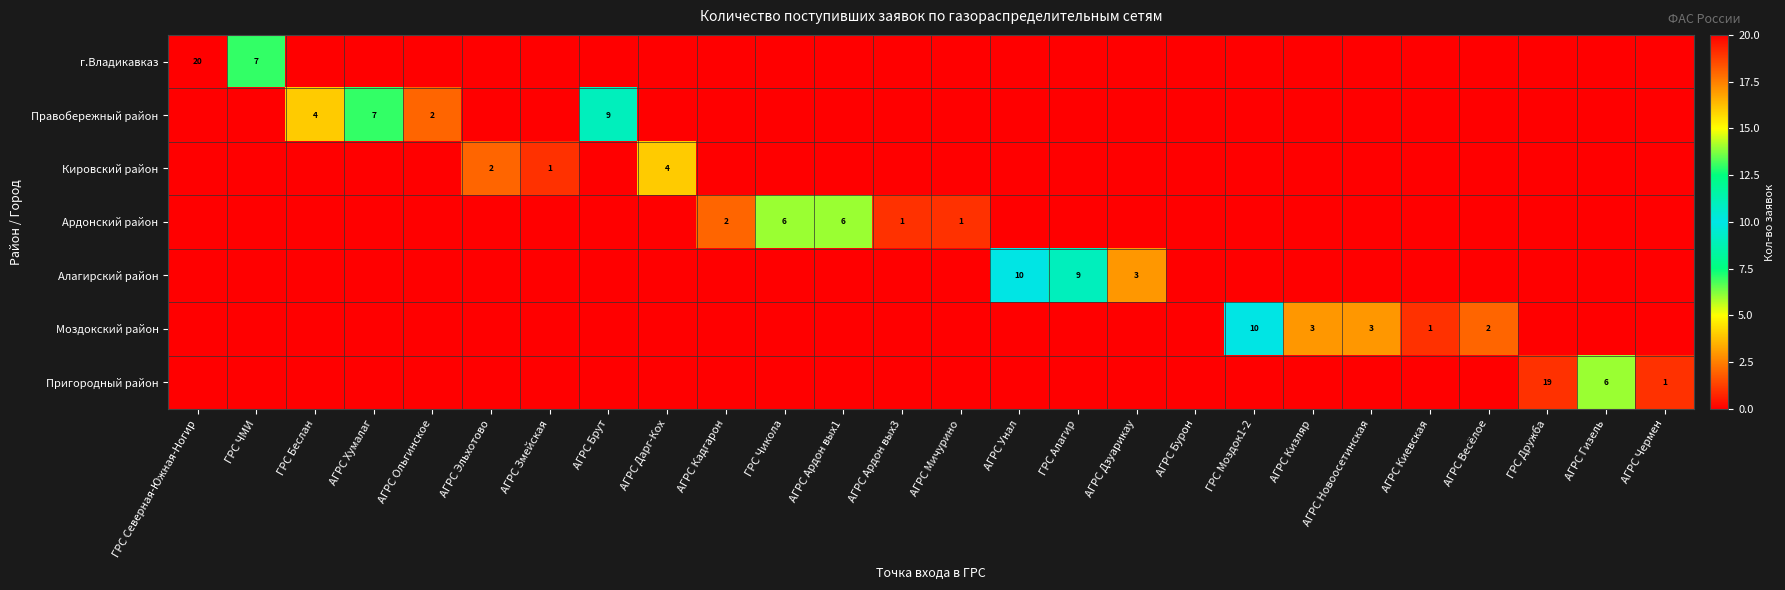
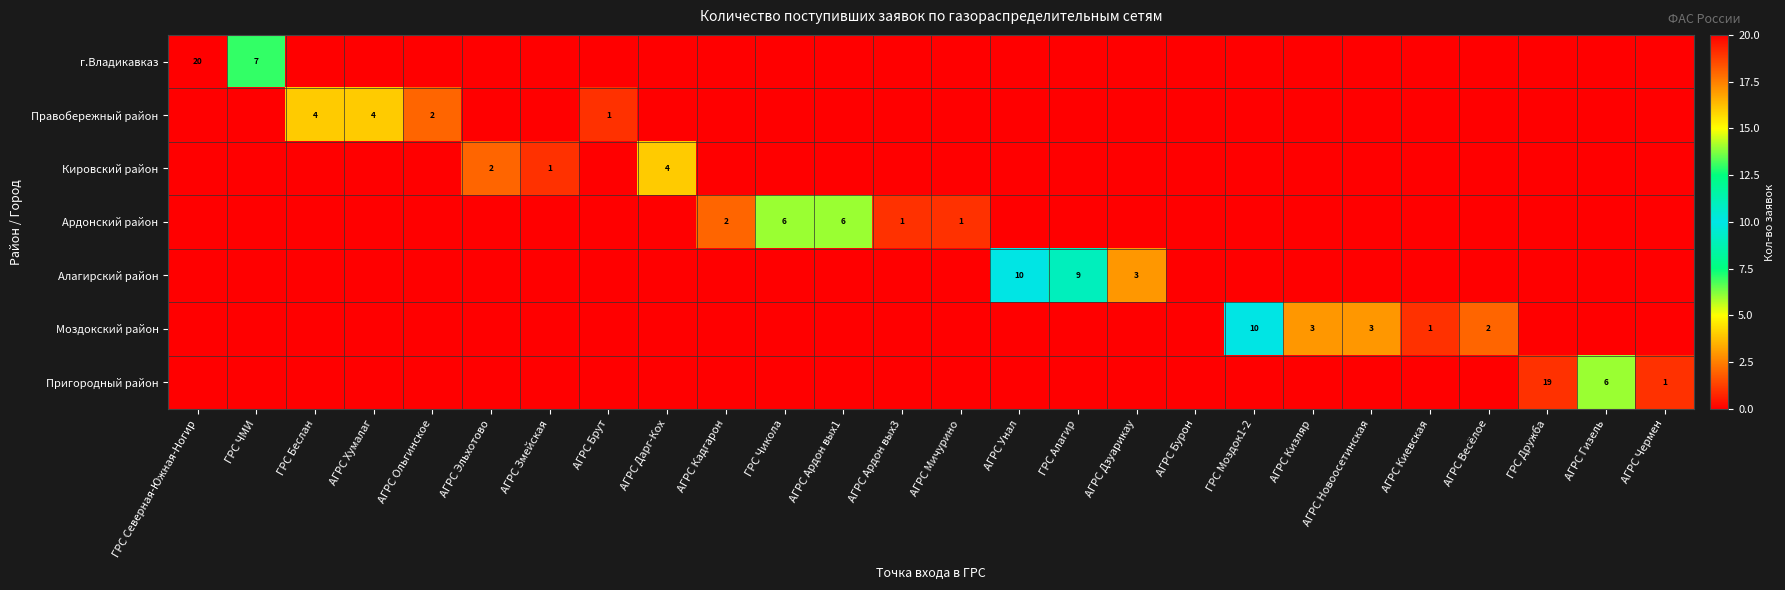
Правобережный район, АГРС Хумалаг: 7 -> 4
Правобережный район, АГРС Брут: 9 -> 1
